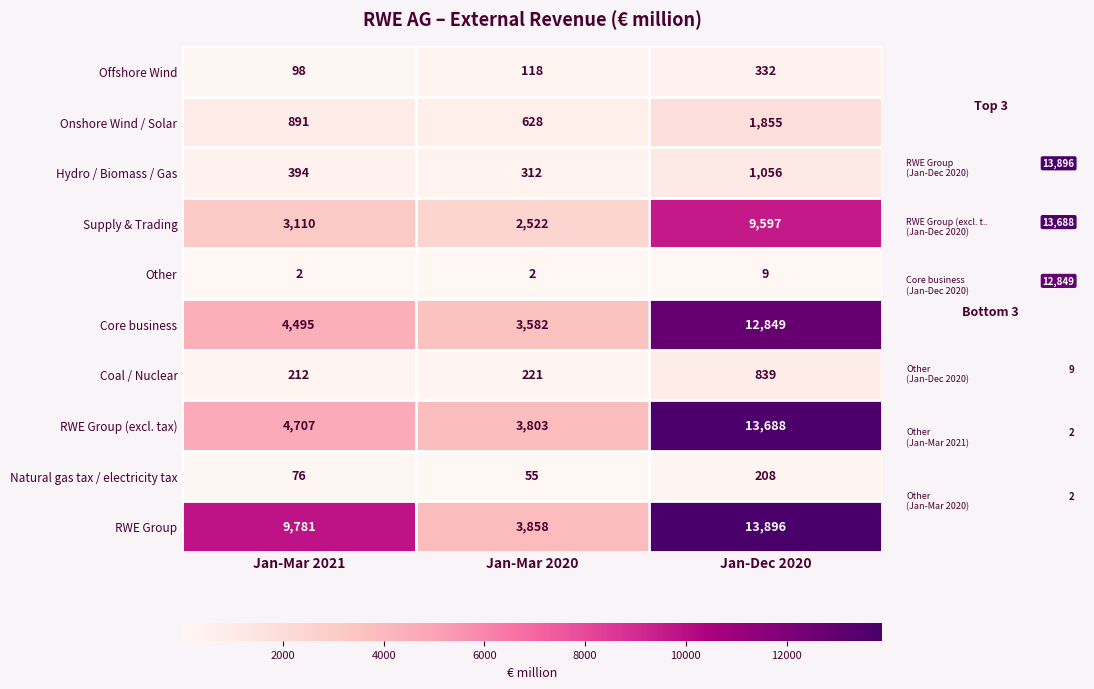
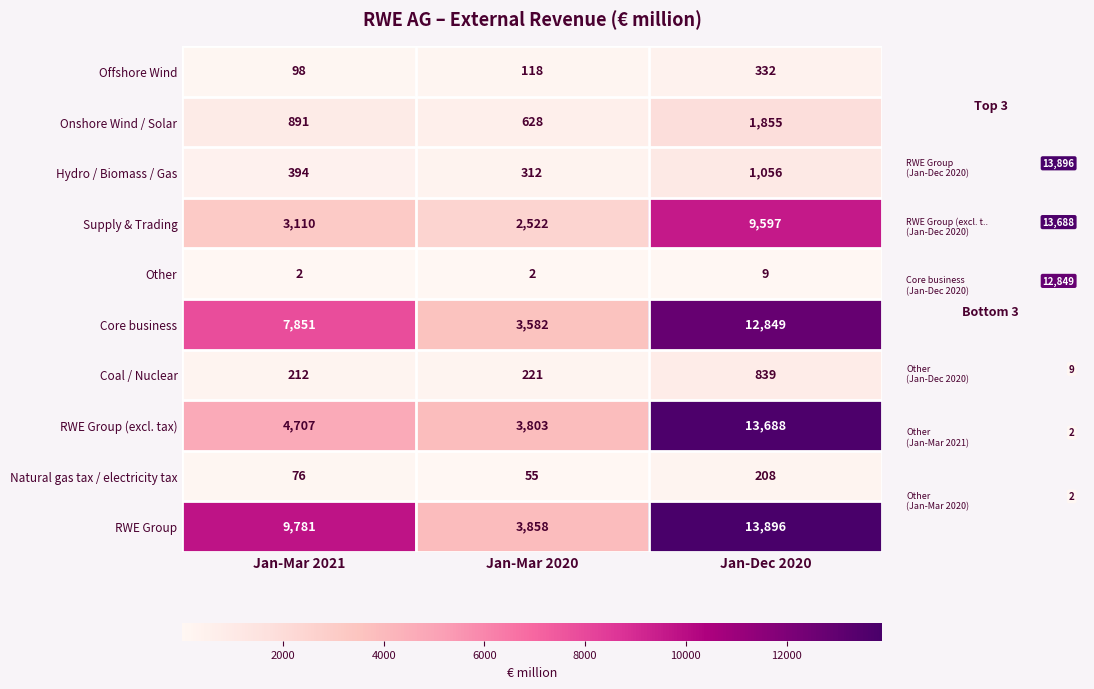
Core business, Jan-Mar 2021: 4,495 -> 7,851
